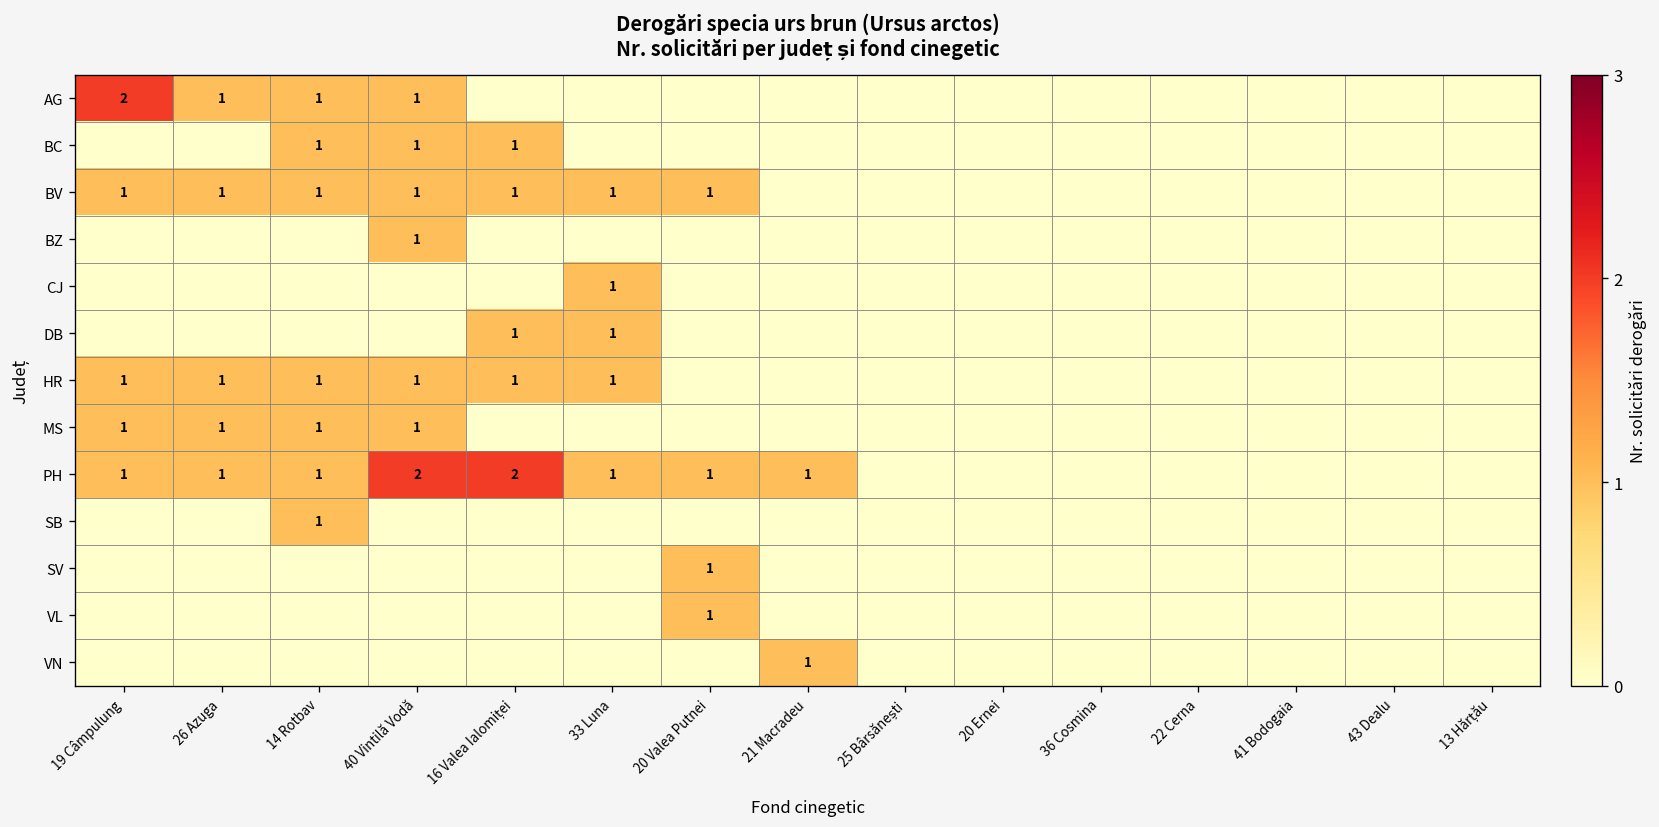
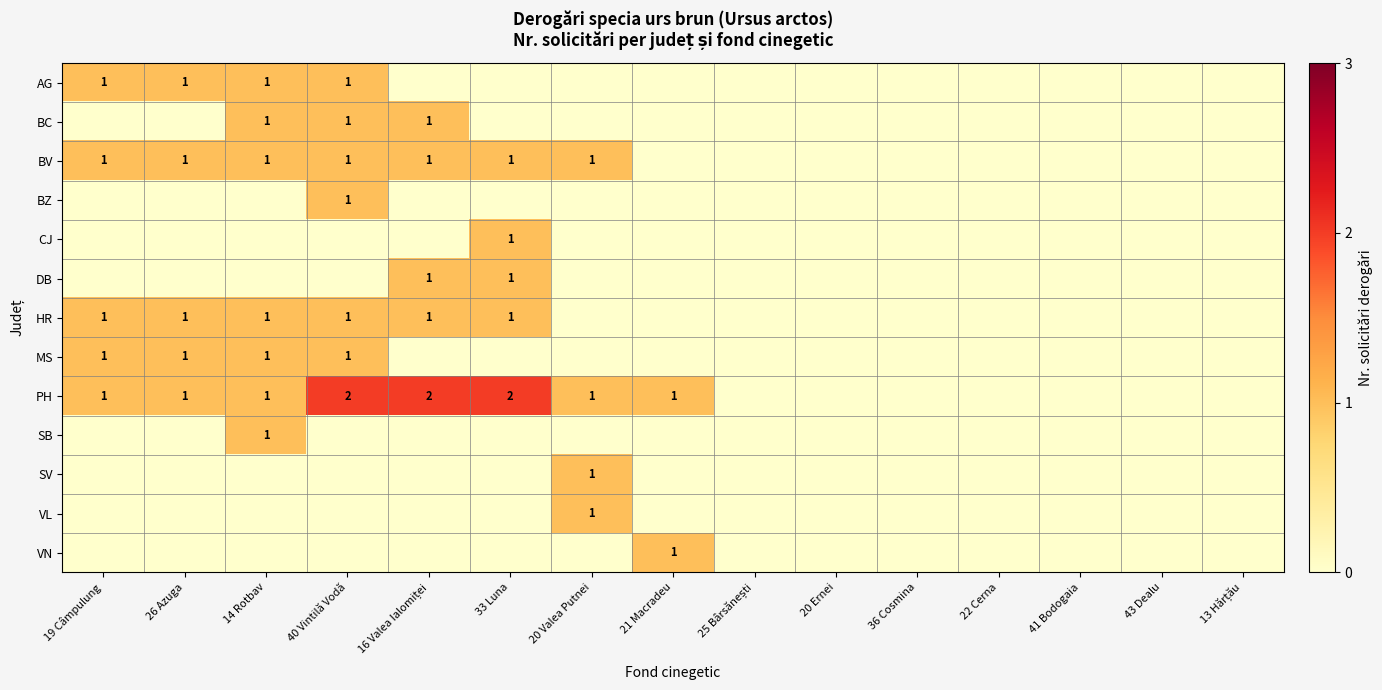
AG, 19 Câmpulung: 2 -> 1
PH, 33 Luna: 1 -> 2
